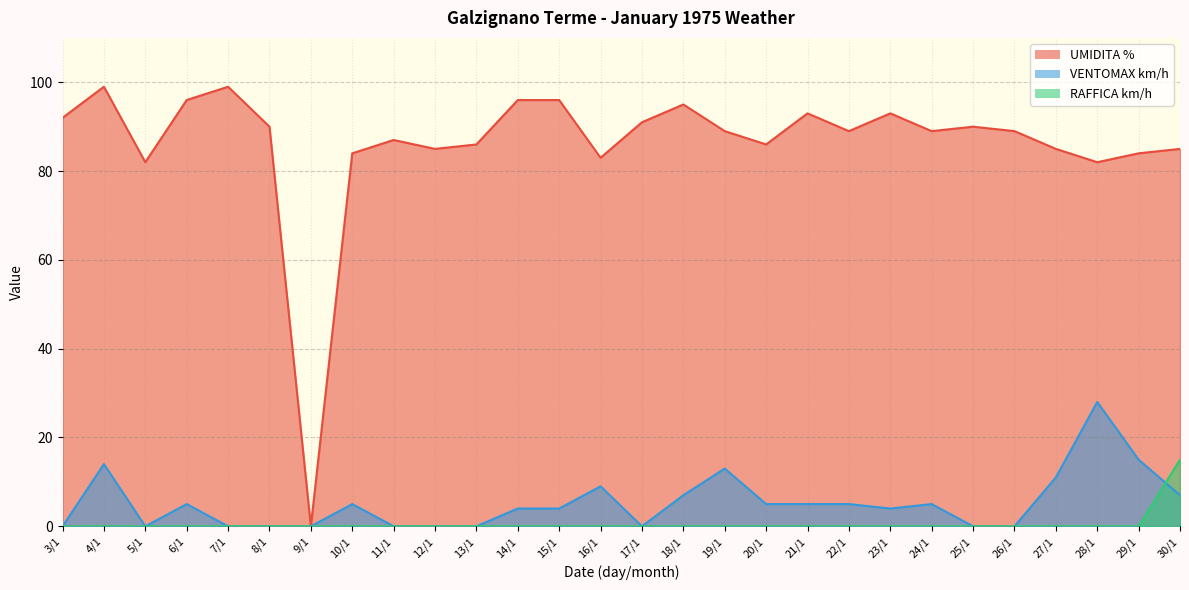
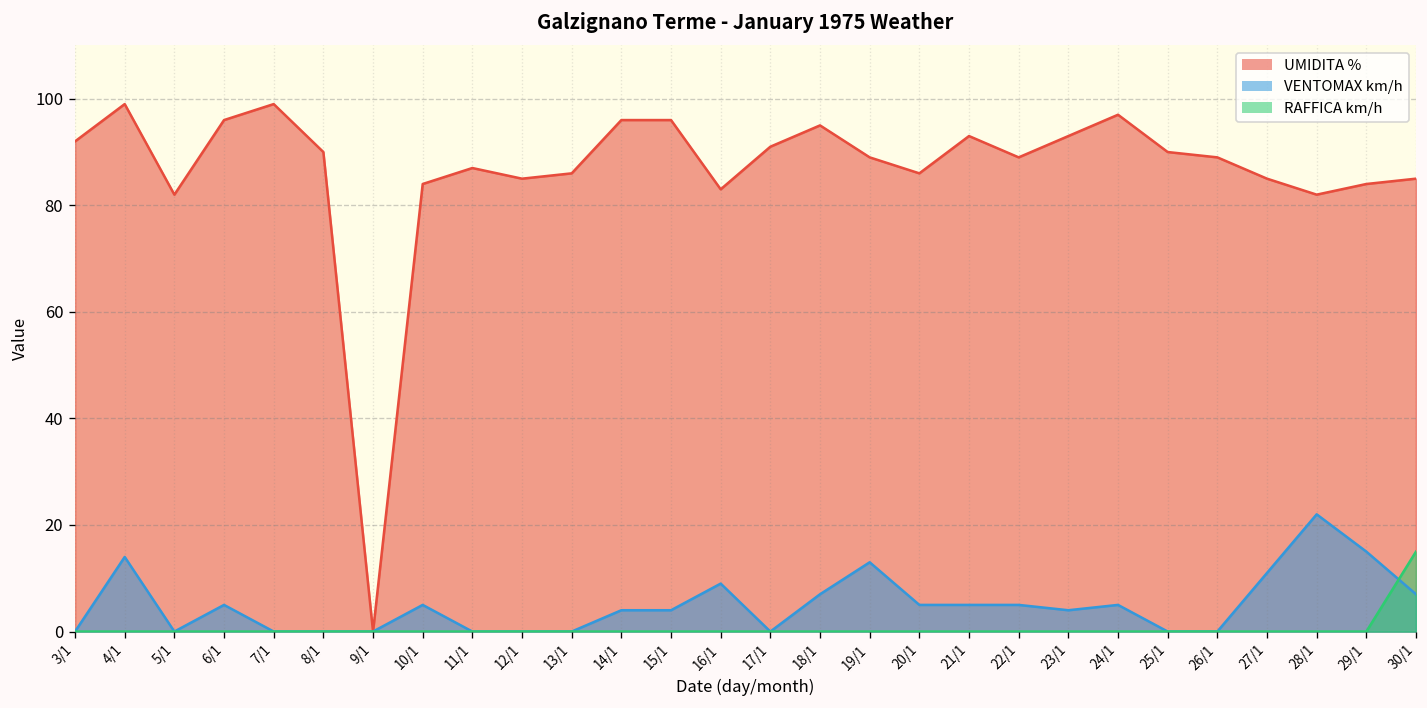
UMIDITA %, 24/1: 89 -> 97
VENTOMAX km/h, 28/1: 28 -> 22
